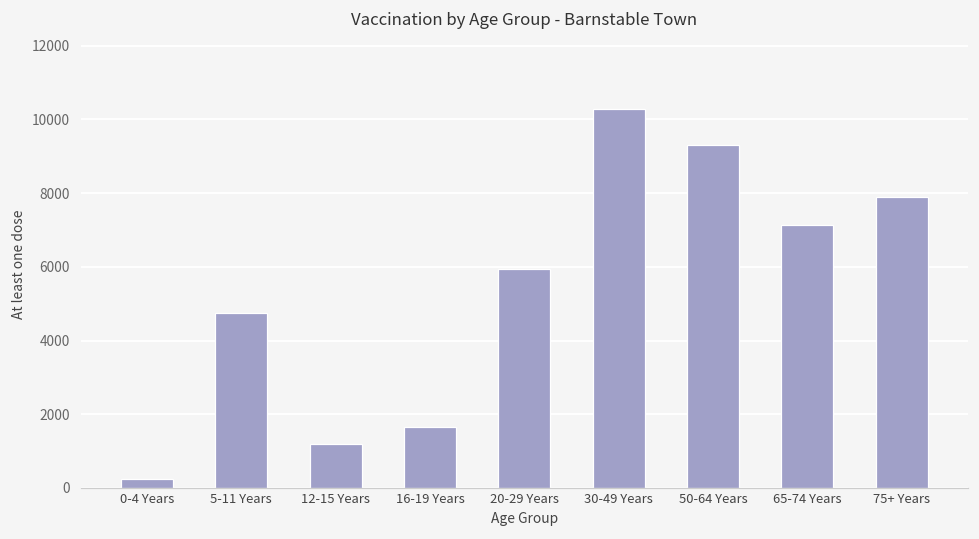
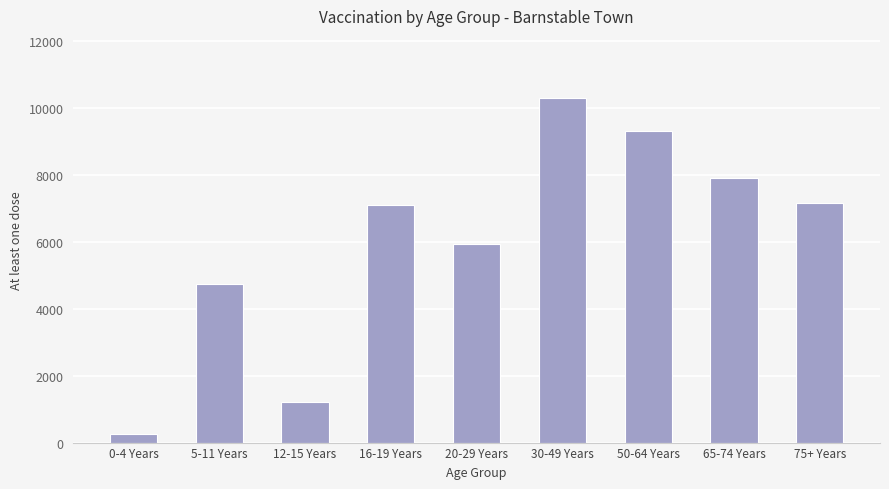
16-19 Years: 1700 -> 7100
65-74 Years: 7100 -> 7900
75+ Years: 7900 -> 7100
